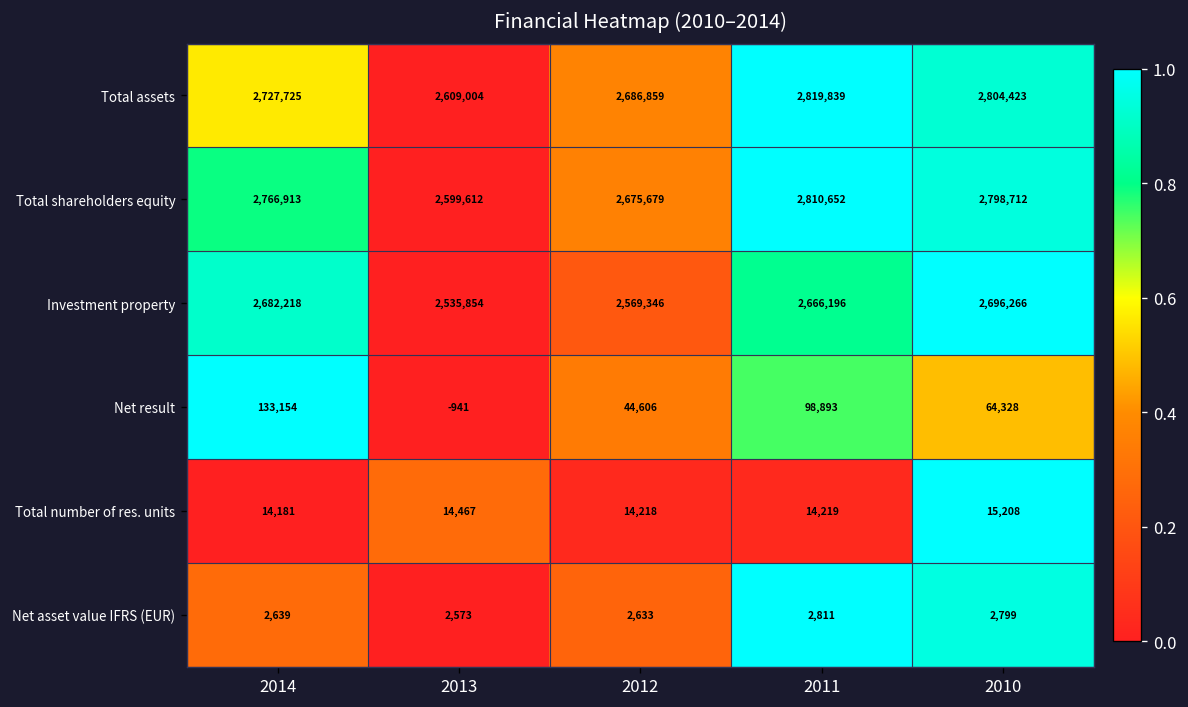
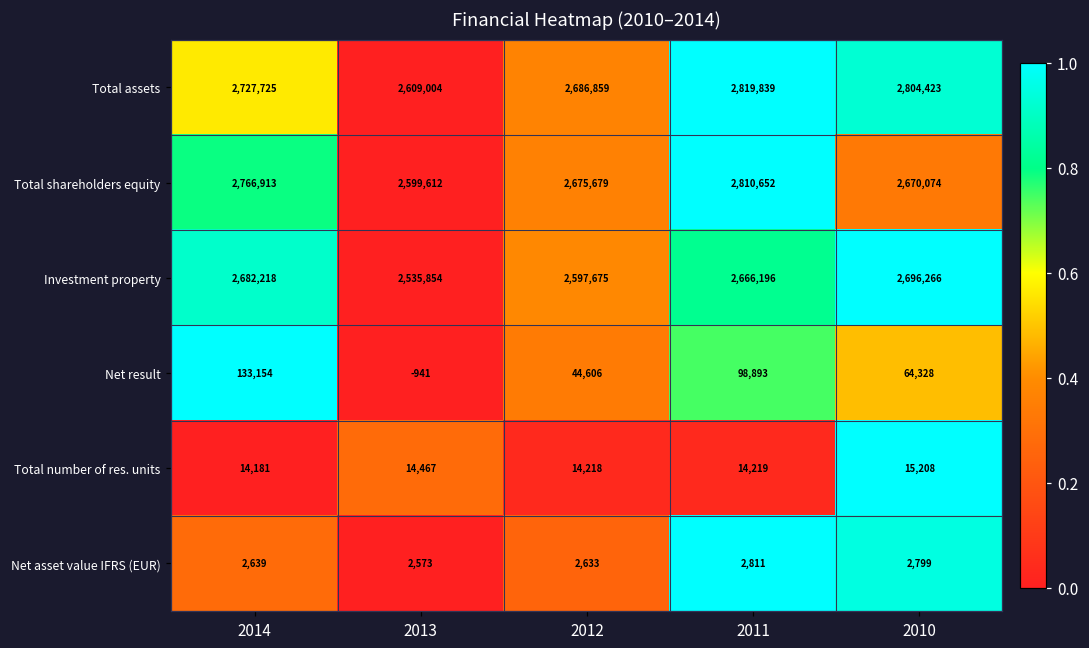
Total shareholders equity, 2010: 2,798,712 -> 2,670,074
Investment property, 2012: 2,569,346 -> 2,597,675
